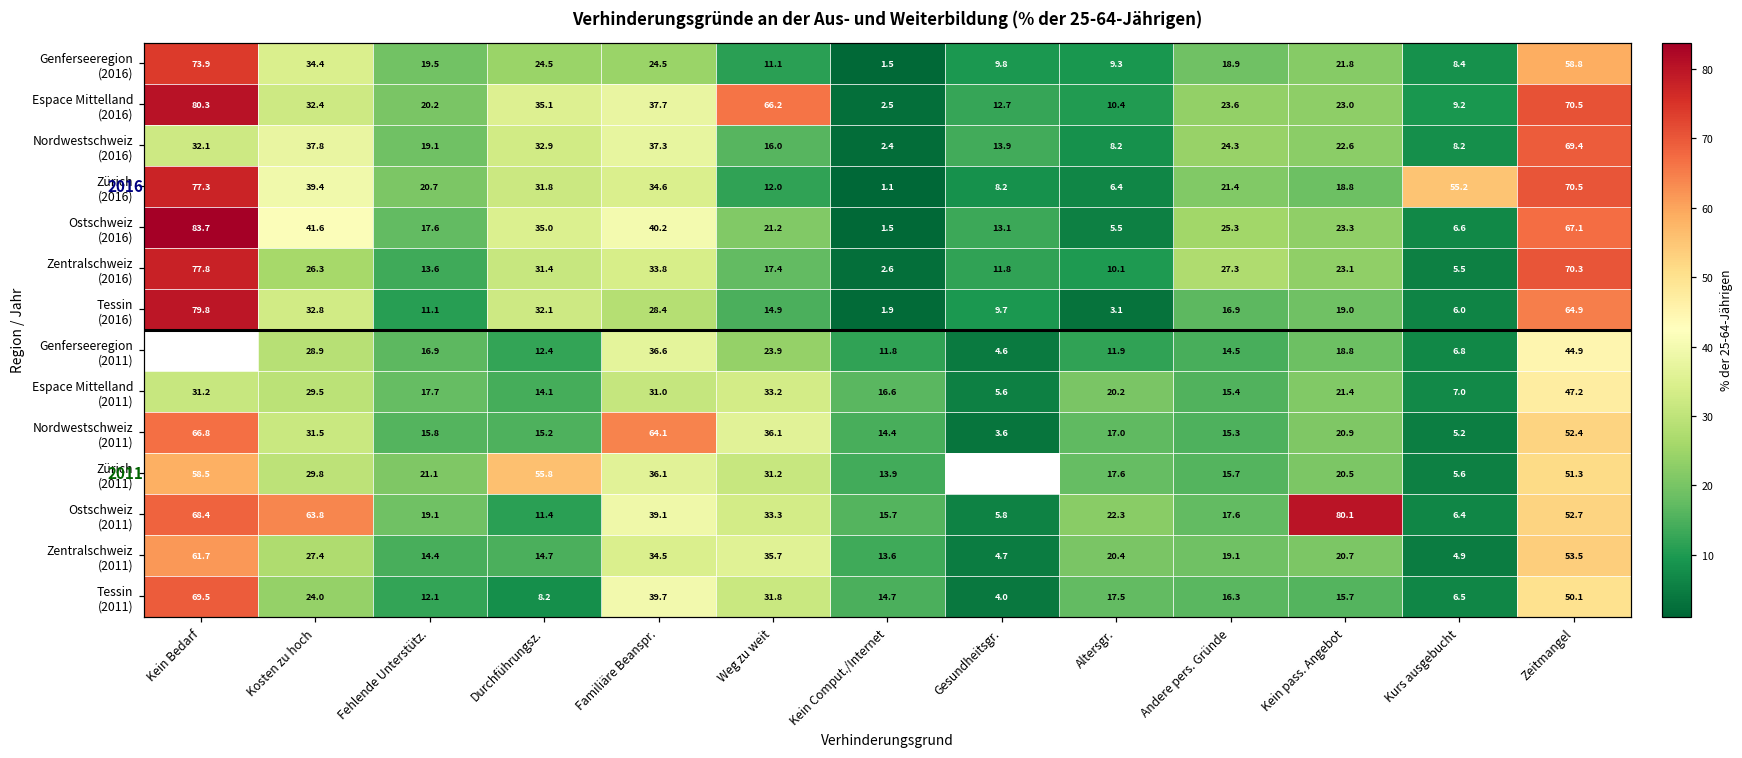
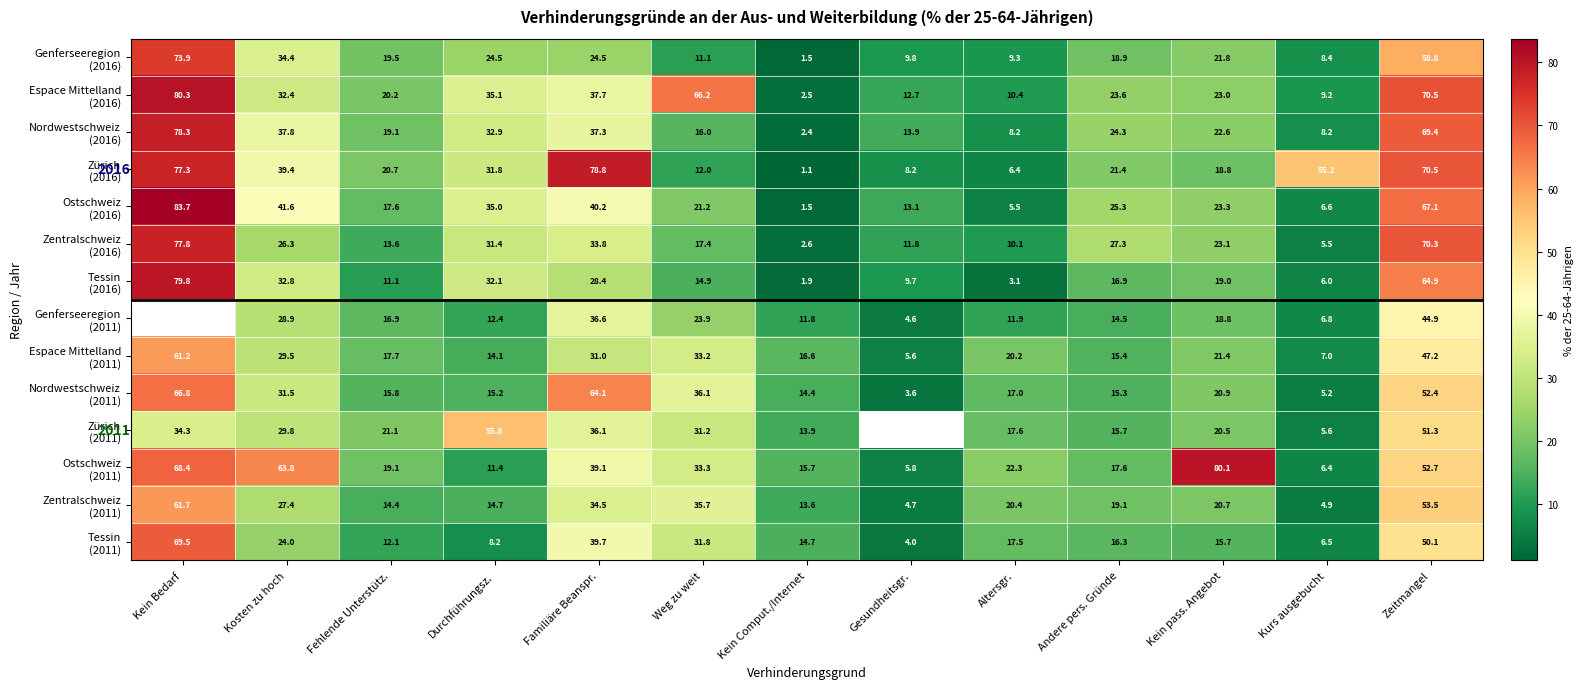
Nordwestschweiz (2016), Kein Bedarf: 32.1 -> 78.3
Zürich (2016), Familiäre Beanspr.: 34.6 -> 78.8
Espace Mittelland (2011), Kein Bedarf: 31.2 -> 61.2
Zürich (2011), Kein Bedarf: 58.5 -> 34.3
